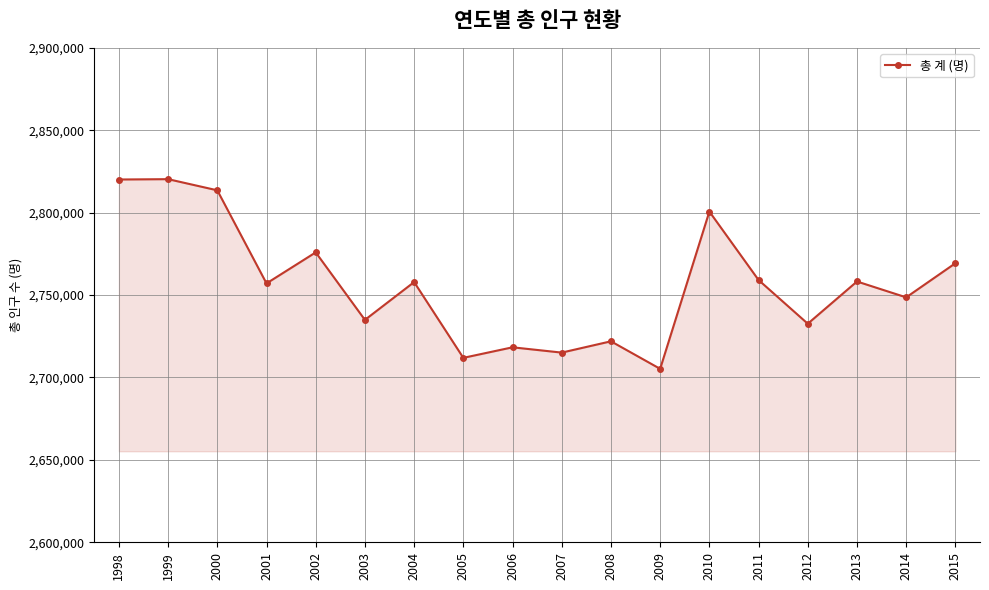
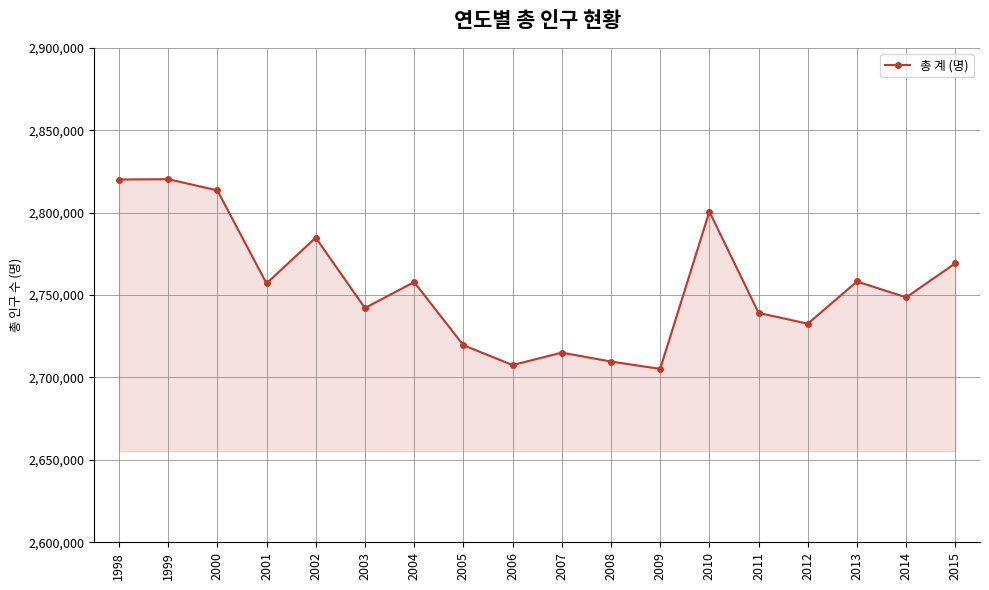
2002: 2,776,000 -> 2,785,000
2003: 2,735,000 -> 2,742,000
2005: 2,712,000 -> 2,720,000
2006: 2,718,000 -> 2,708,000
2008: 2,722,000 -> 2,710,000
2011: 2,759,000 -> 2,739,000
